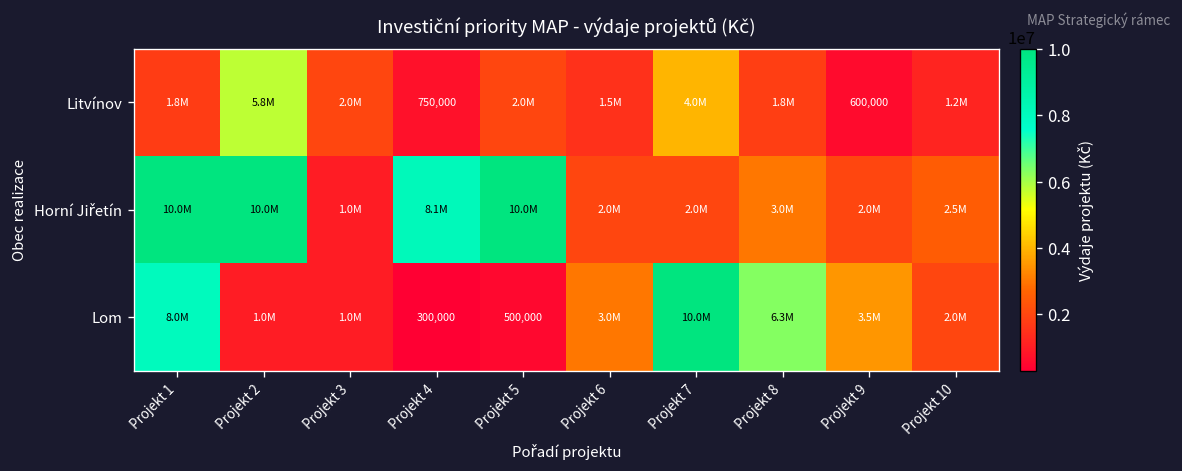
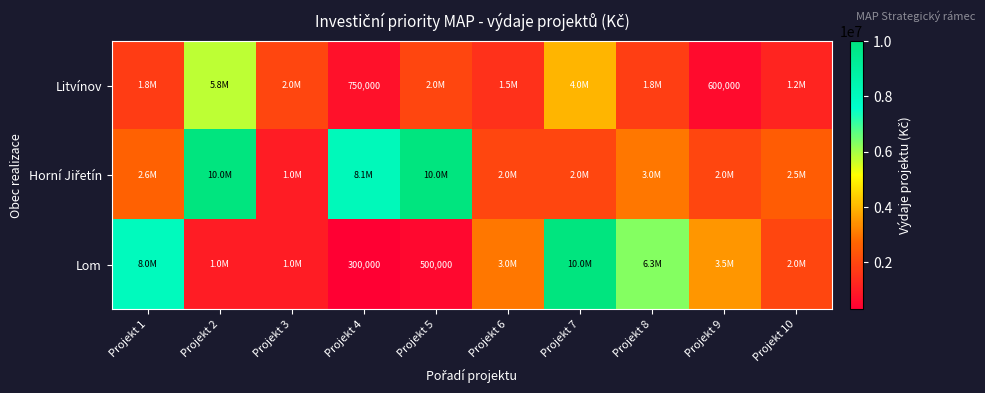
Horní Jiřetín, Projekt 1: 10.0M -> 2.6M
